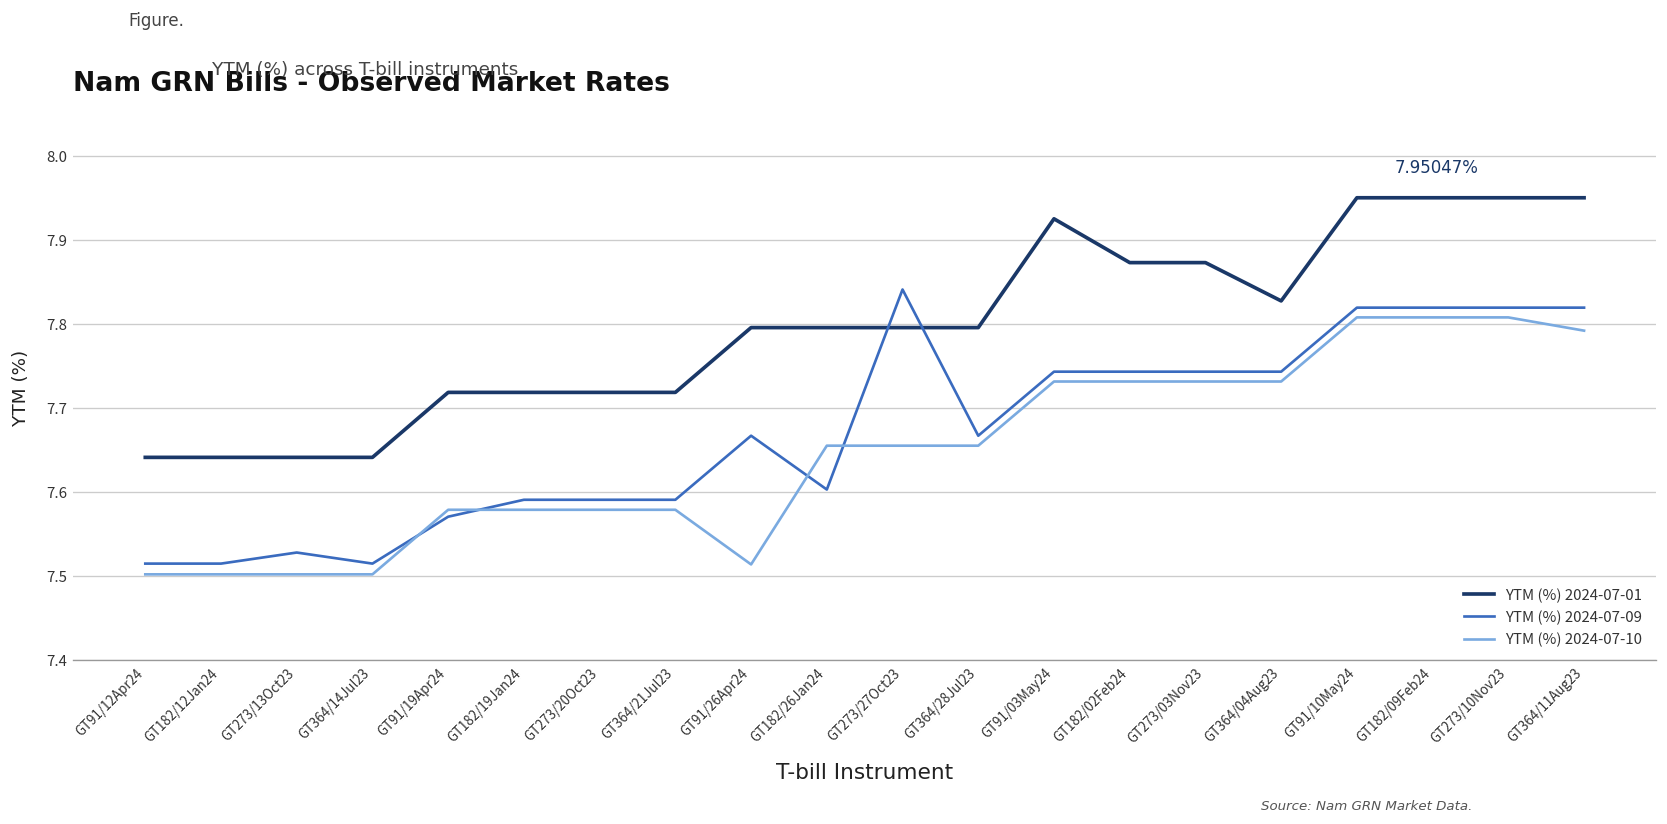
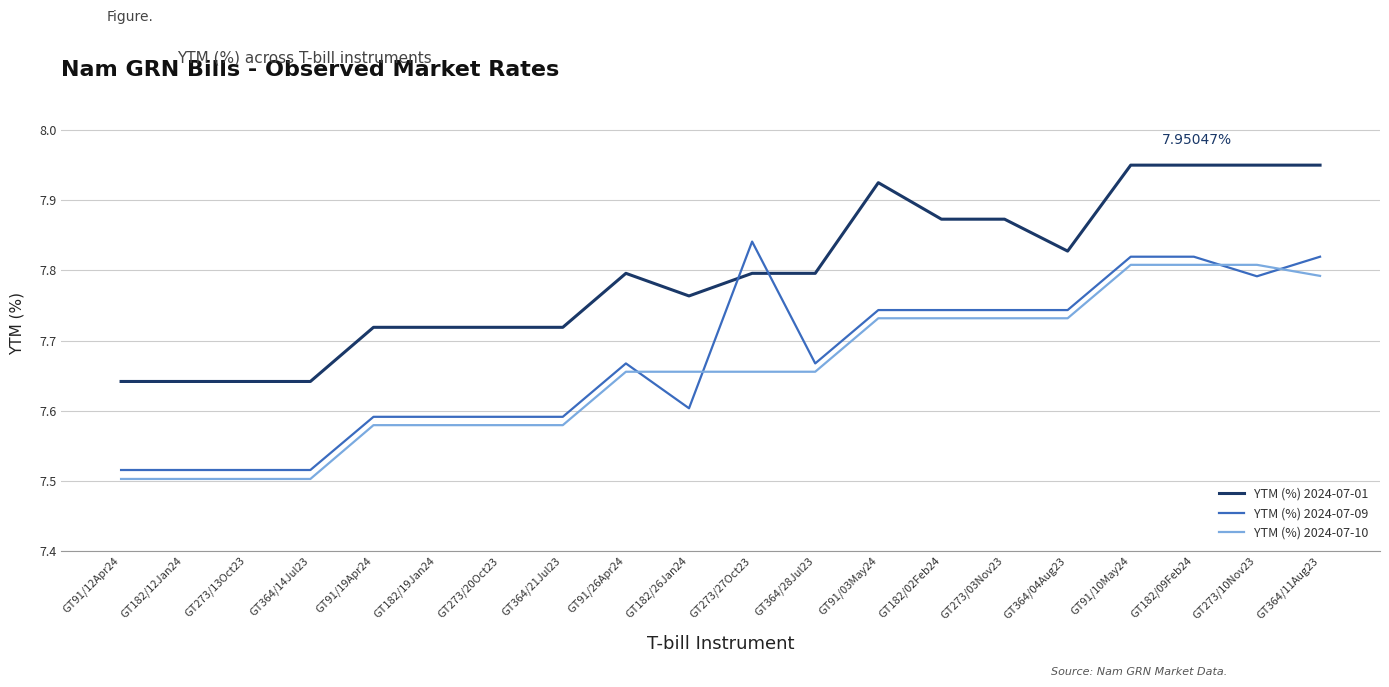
YTM (%) 2024-07-09, GT273/13Oct23: 7.53 -> 7.52
YTM (%) 2024-07-09, GT91/19Apr24: 7.57 -> 7.59
YTM (%) 2024-07-10, GT91/26Apr24: 7.51 -> 7.66
YTM (%) 2024-07-01, GT182/26Jan24: 7.80 -> 7.76
YTM (%) 2024-07-09, GT273/10Nov23: 7.82 -> 7.79
